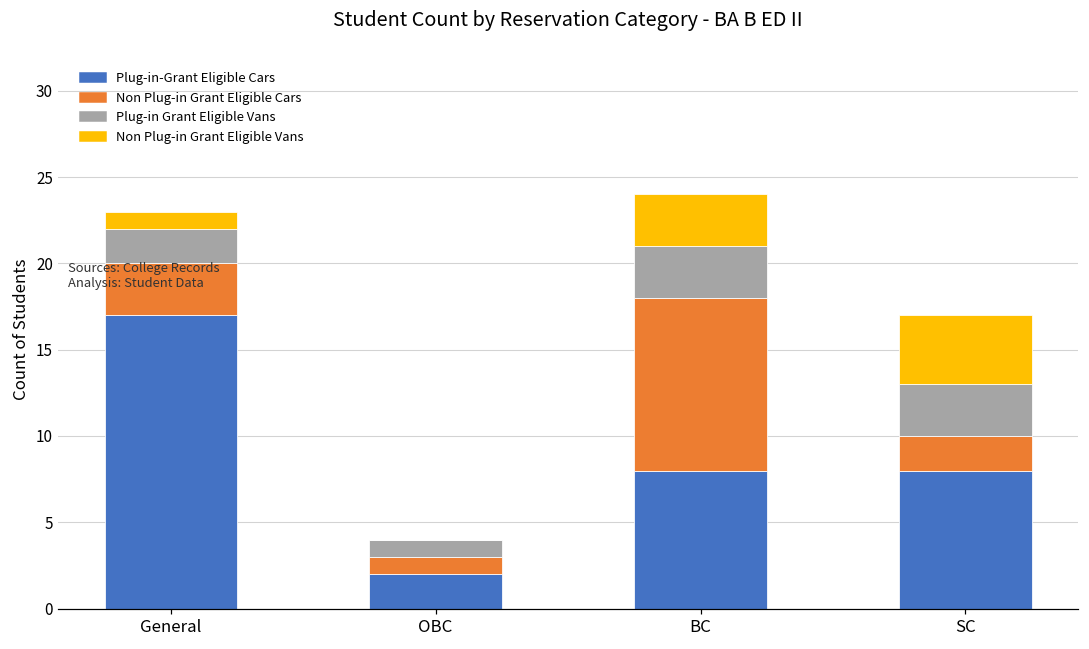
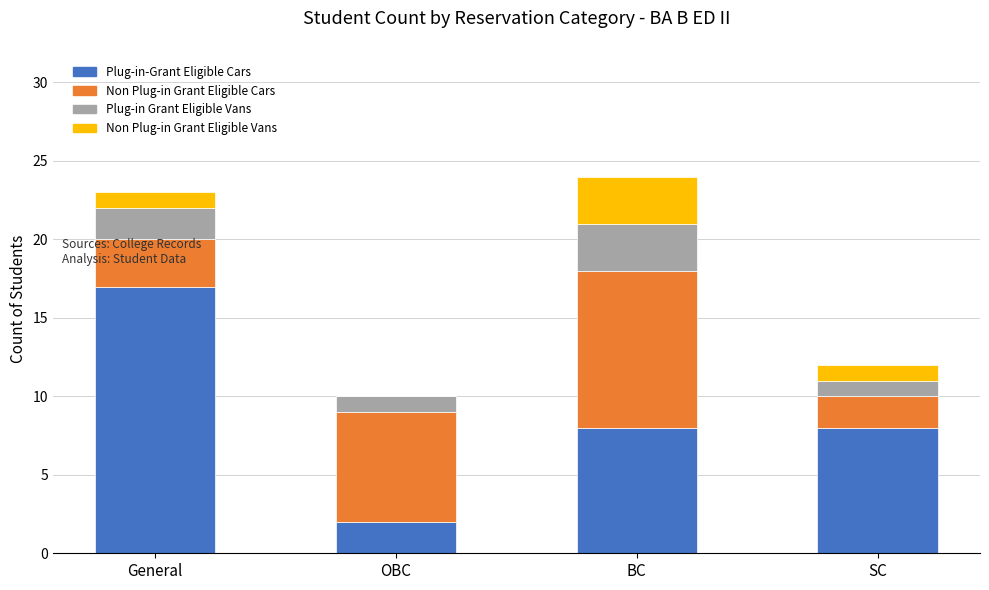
Non Plug-in Grant Eligible Cars, OBC: 1 -> 7
Plug-in Grant Eligible Vans, SC: 3 -> 1
Non Plug-in Grant Eligible Vans, SC: 4 -> 1
